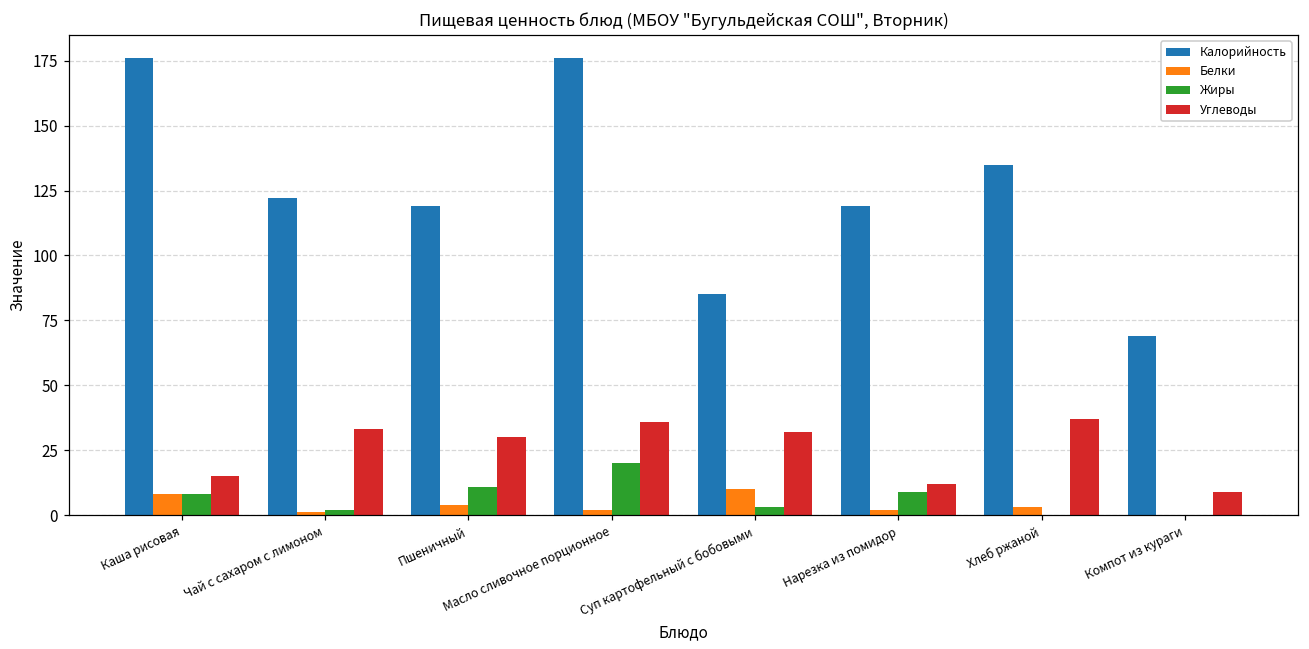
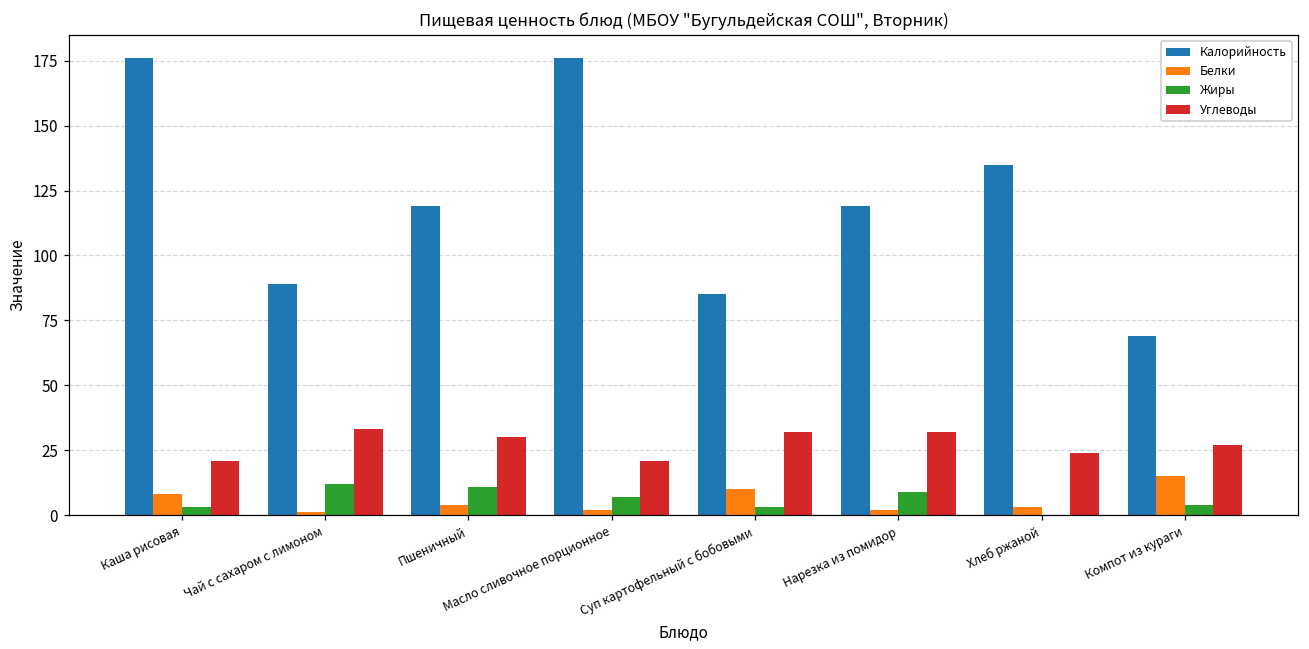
Жиры, Каша рисовая: 8 -> 3
Углеводы, Каша рисовая: 15 -> 21
Калорийность, Чай с сахаром с лимоном: 122 -> 89
Жиры, Чай с сахаром с лимоном: 2 -> 12
Жиры, Масло сливочное порционное: 20 -> 7
Углеводы, Масло сливочное порционное: 36 -> 21
Углеводы, Нарезка из помидор: 12 -> 32
Углеводы, Хлеб ржаной: 37 -> 24
Белки, Компот из кураги: 0 -> 15
Жиры, Компот из кураги: 0 -> 4
Углеводы, Компот из кураги: 9 -> 27
